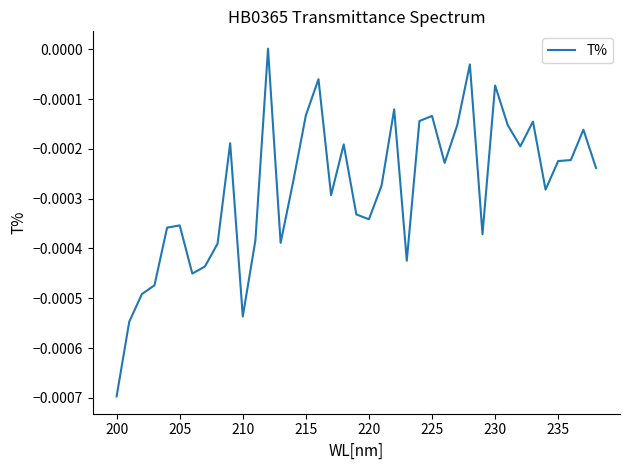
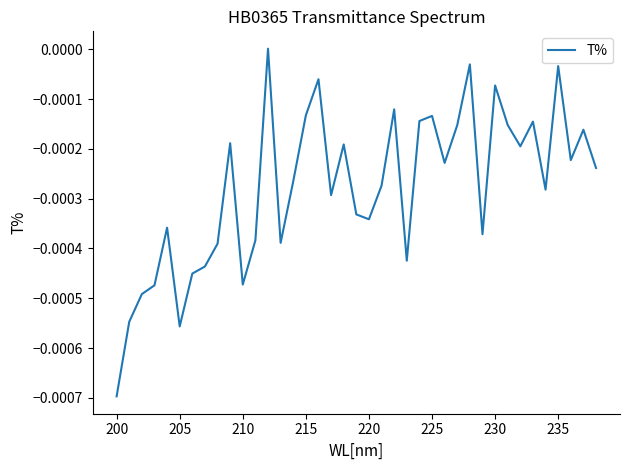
205: -0.00035 -> -0.00056
210: -0.00054 -> -0.00047
235: -0.00022 -> -0.00003
